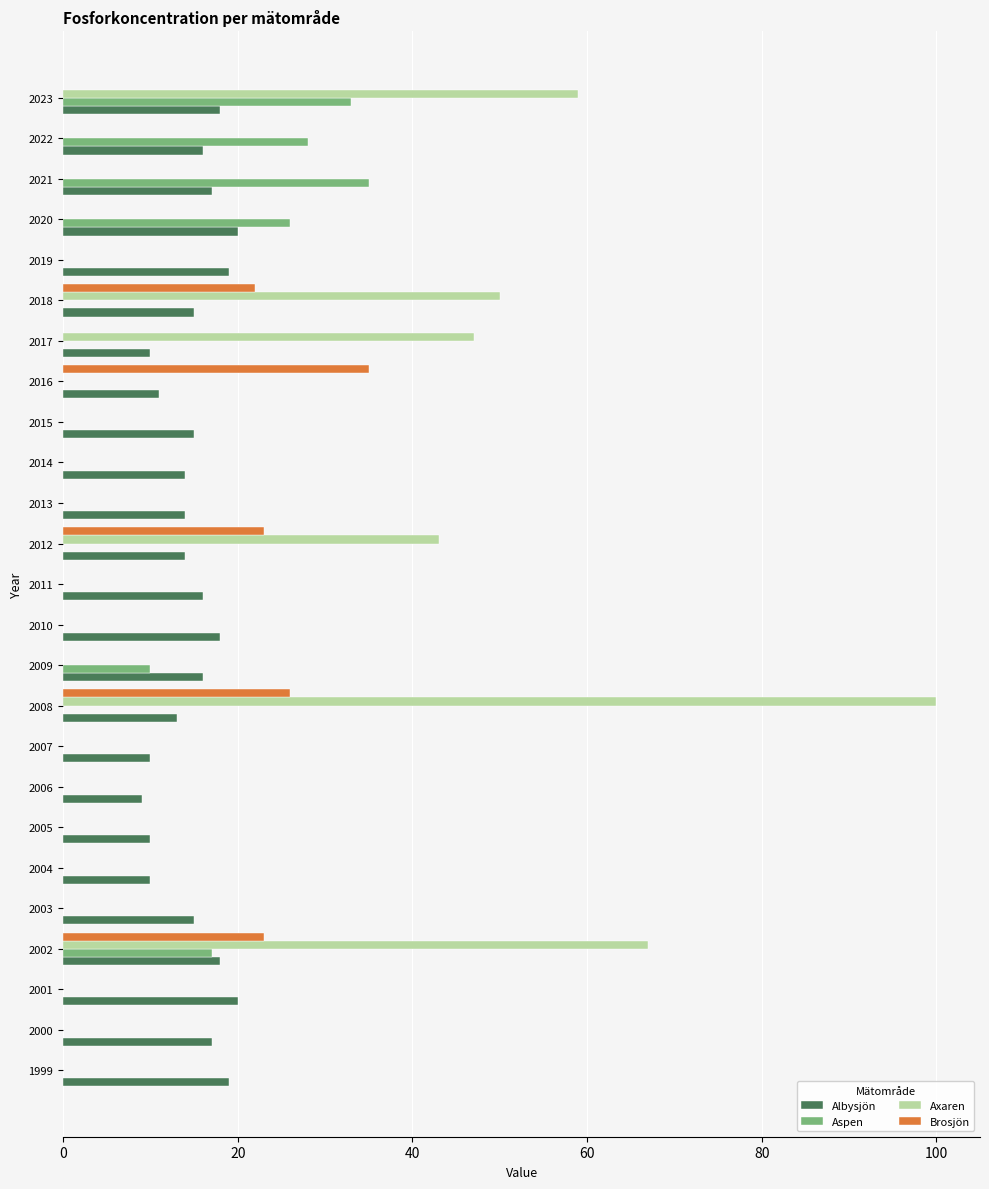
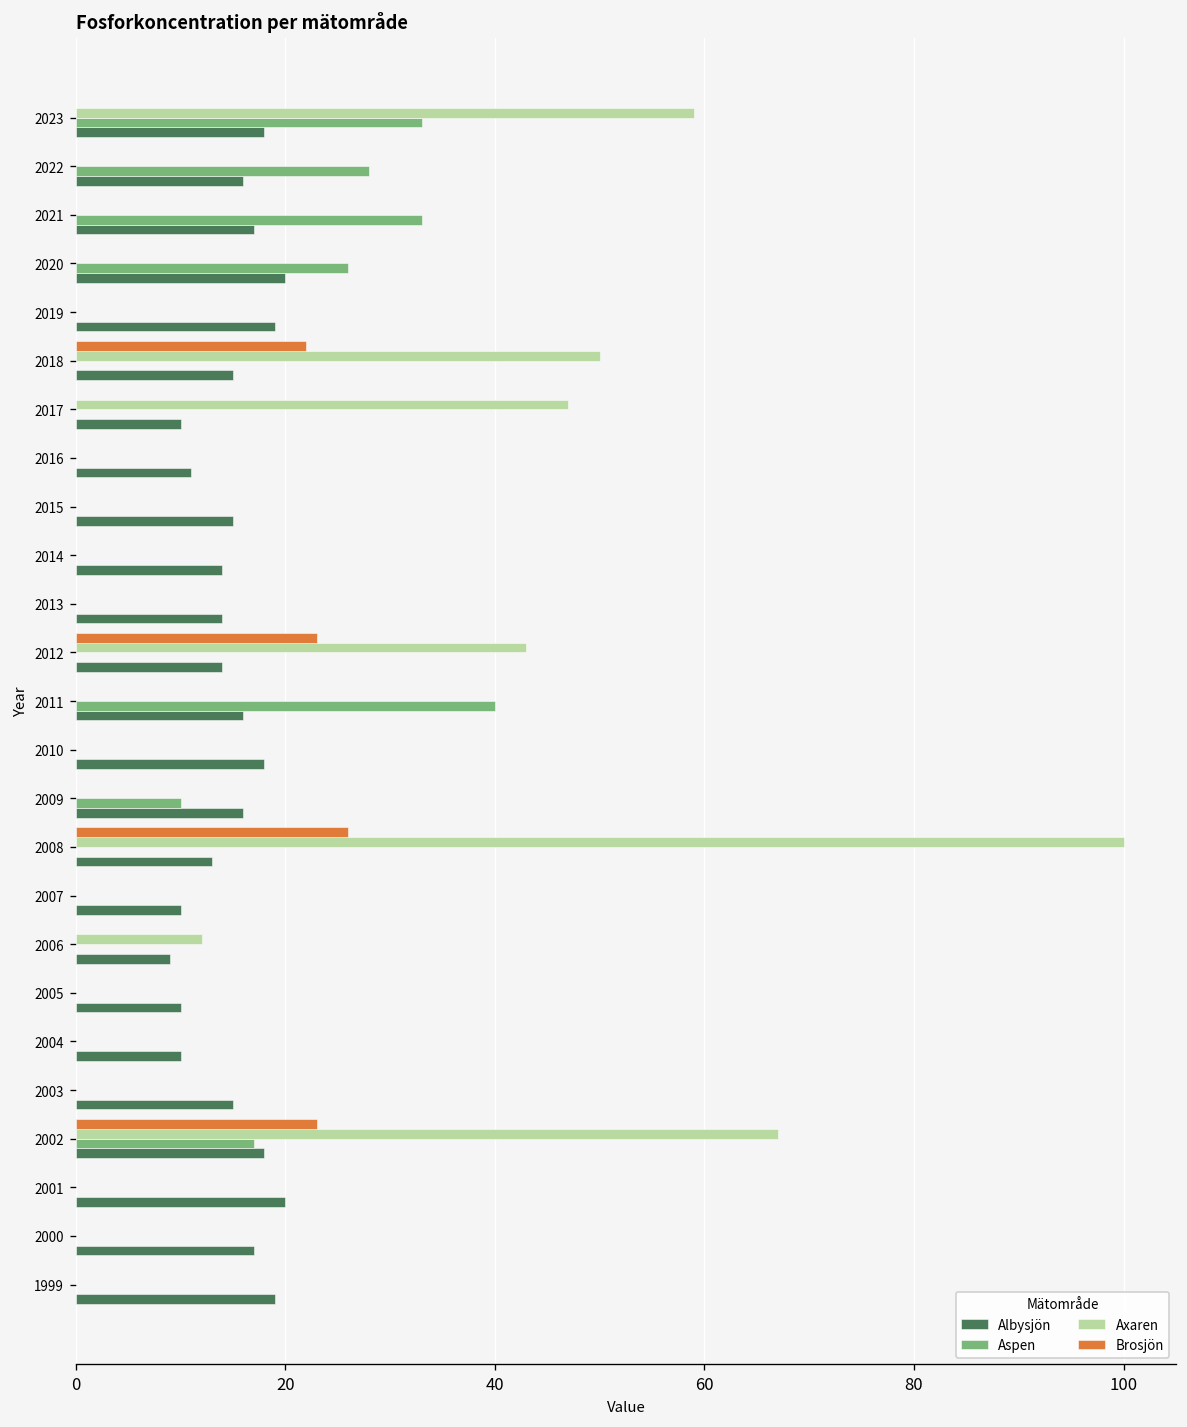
Aspen, 2021: 35 -> 33
Brosjön, 2016: 35 -> 0
Aspen, 2011: 0 -> 40
Axaren, 2006: 0 -> 12
